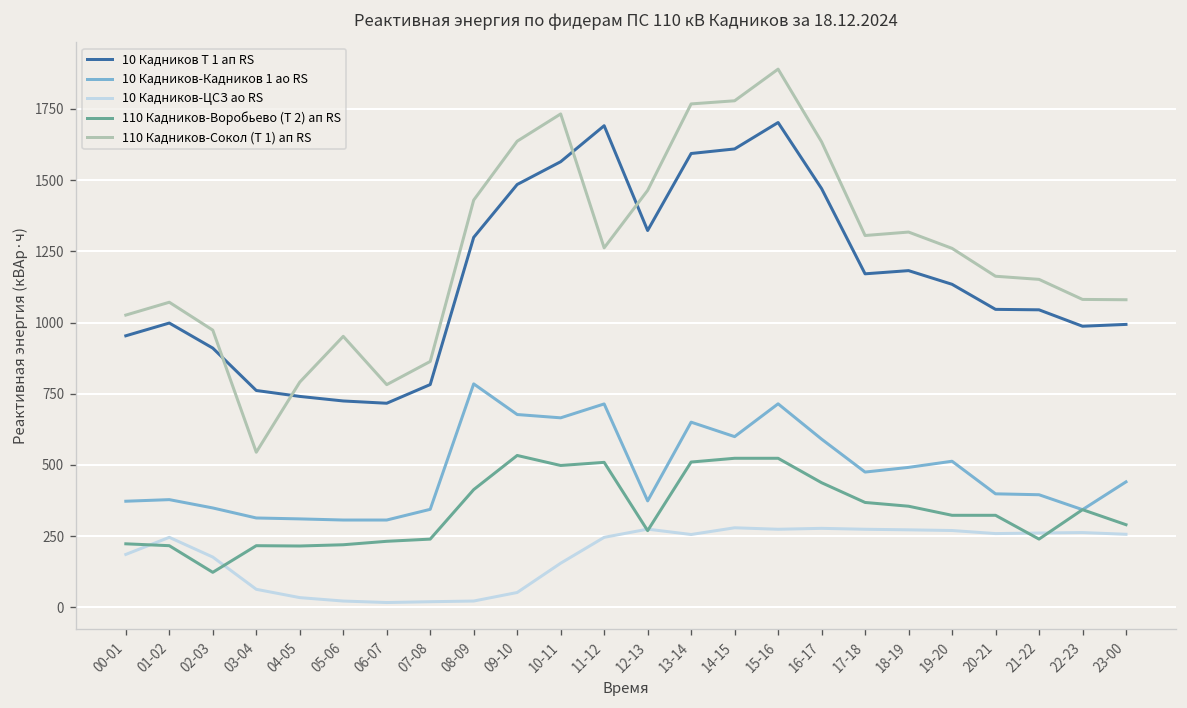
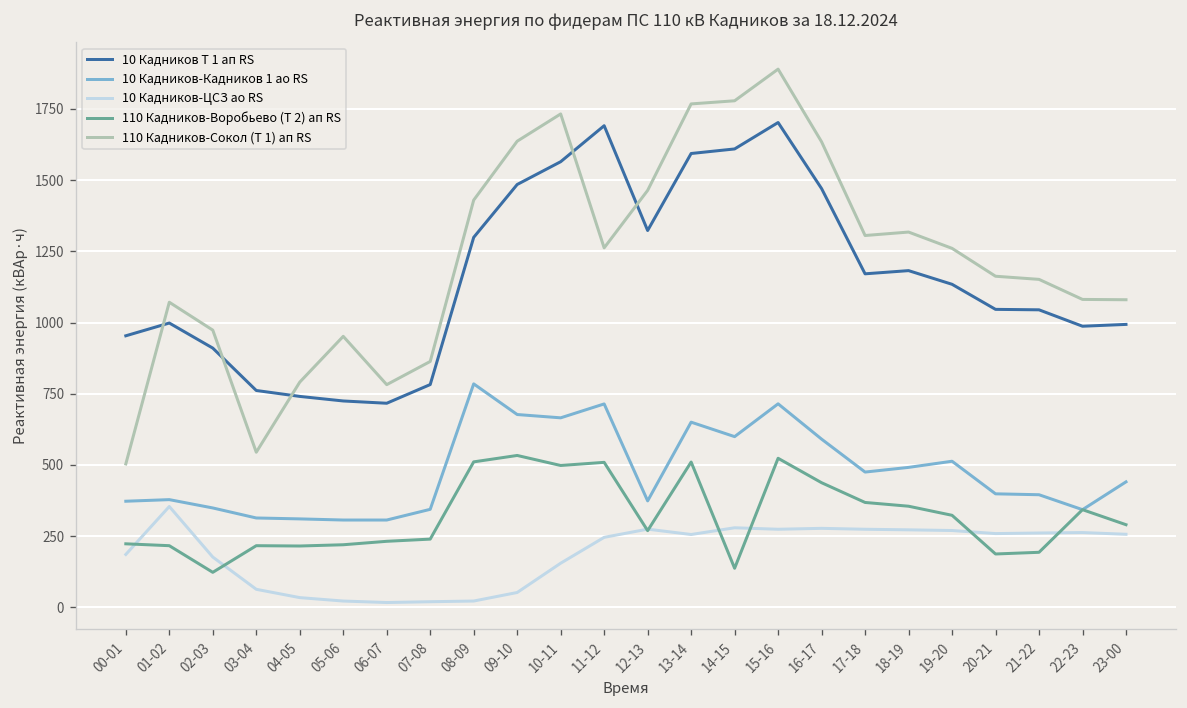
110 Кадников-Сокол (Т 1) ап RS, 00-01: 1030 -> 500
10 Кадников-ЦСЗ ао RS, 01-02: 250 -> 350
110 Кадников-Воробьево (Т 2) ап RS, 08-09: 410 -> 510
110 Кадников-Воробьево (Т 2) ап RS, 14-15: 520 -> 140
110 Кадников-Воробьево (Т 2) ап RS, 20-21: 320 -> 190
110 Кадников-Воробьево (Т 2) ап RS, 21-22: 240 -> 190
